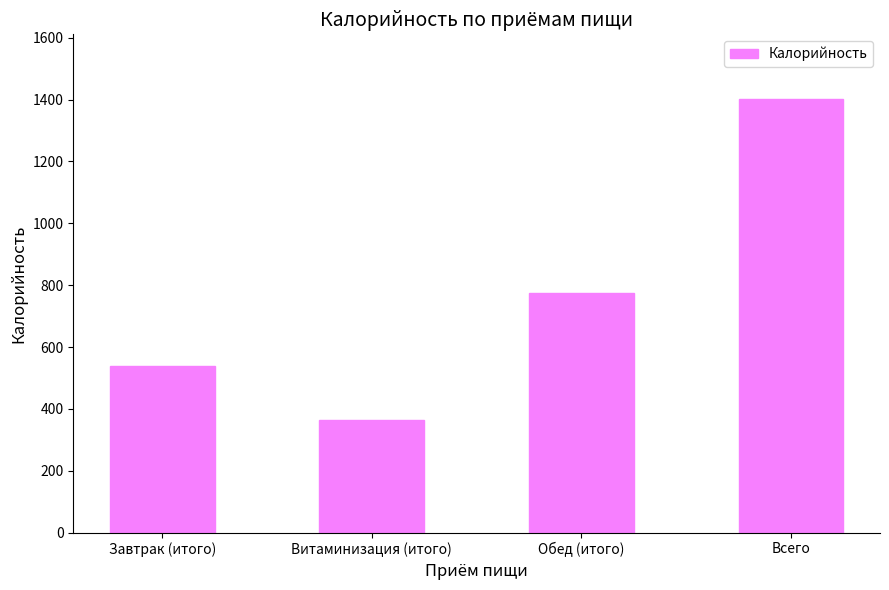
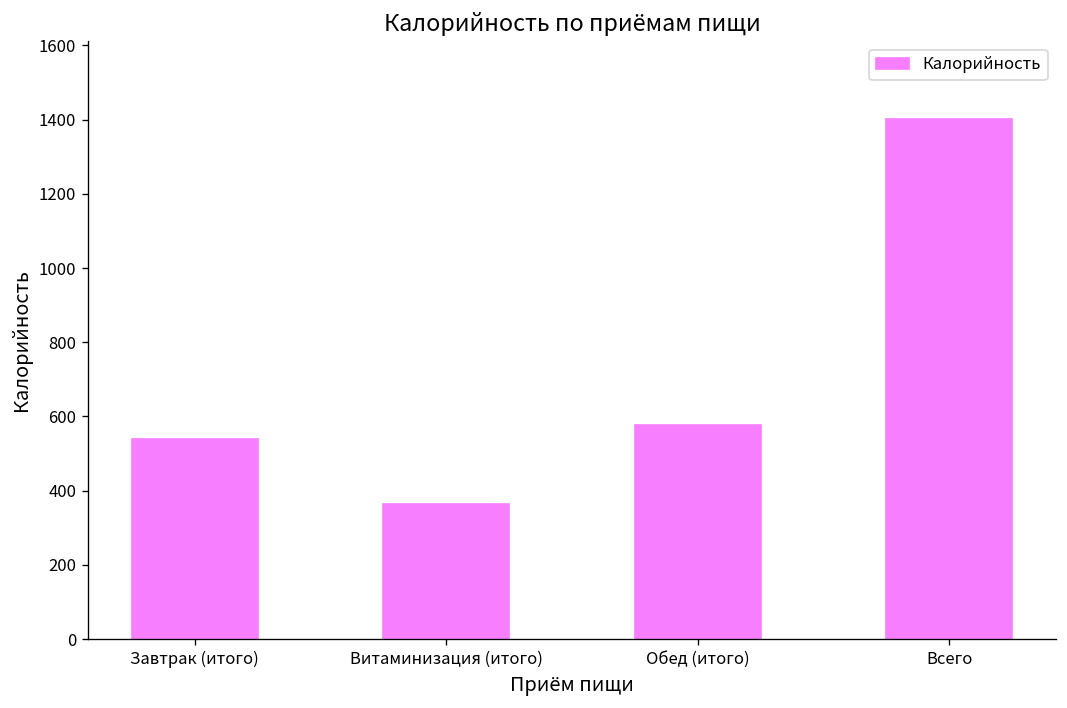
Обед (итого): 780 -> 580
